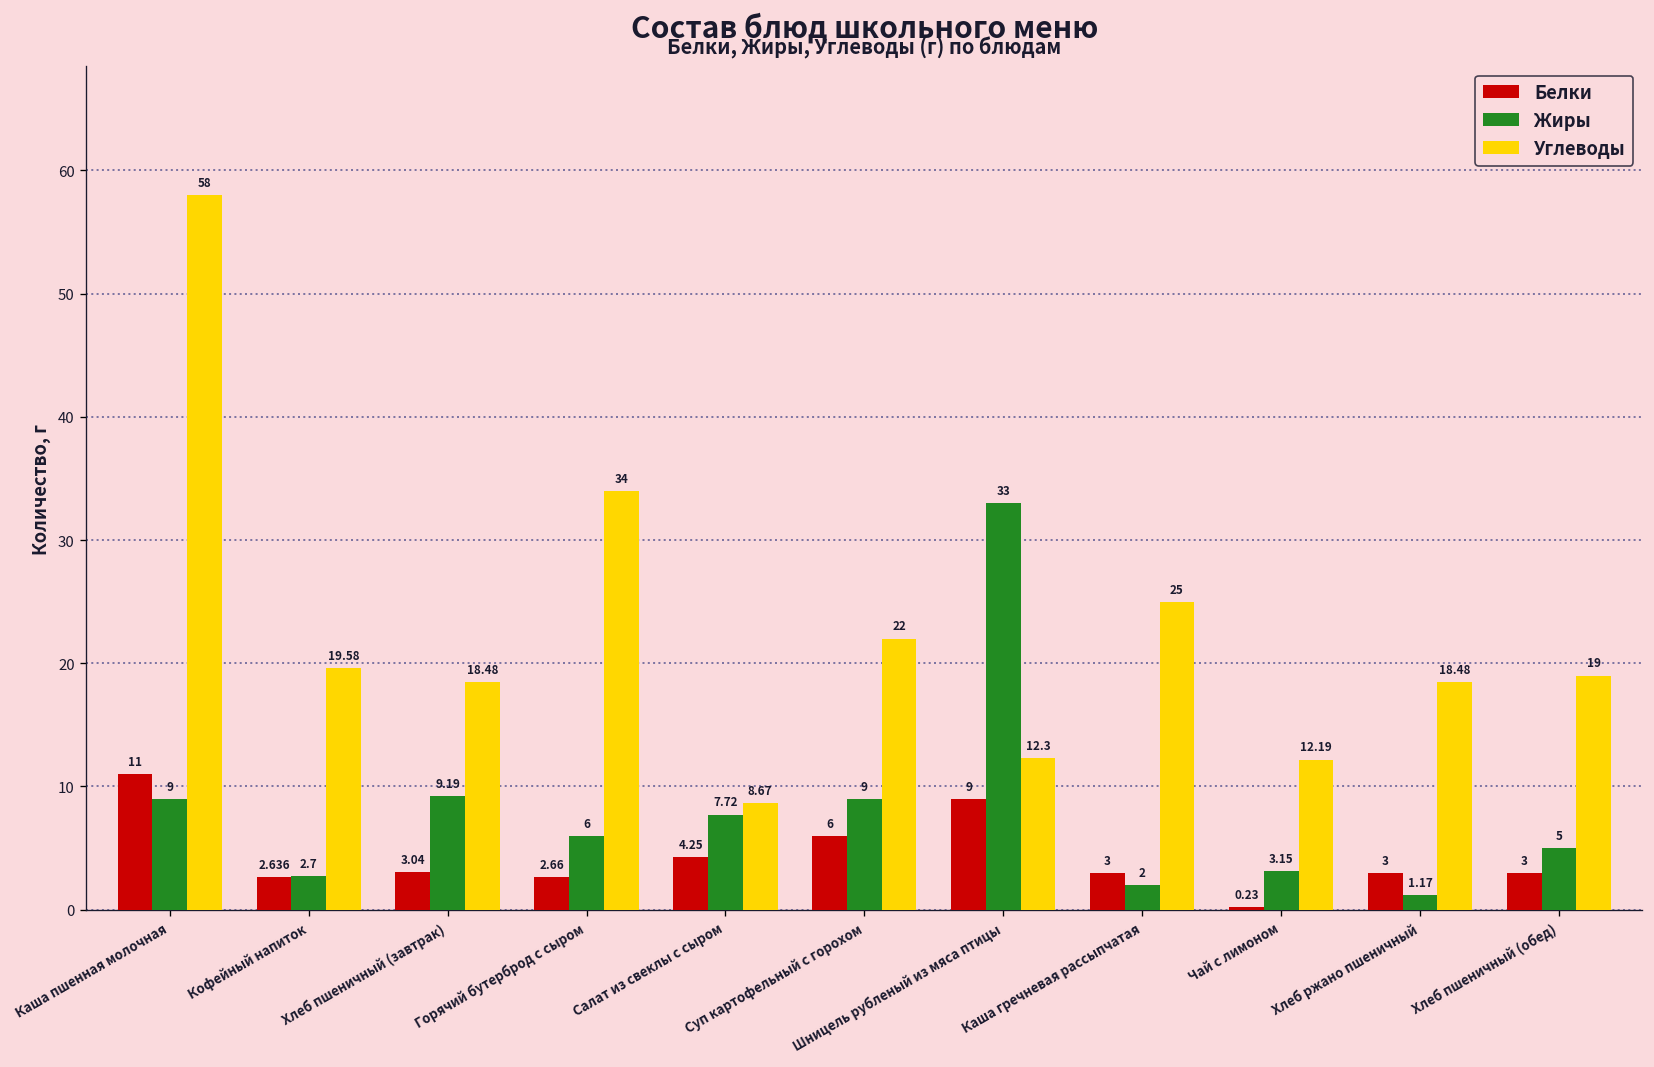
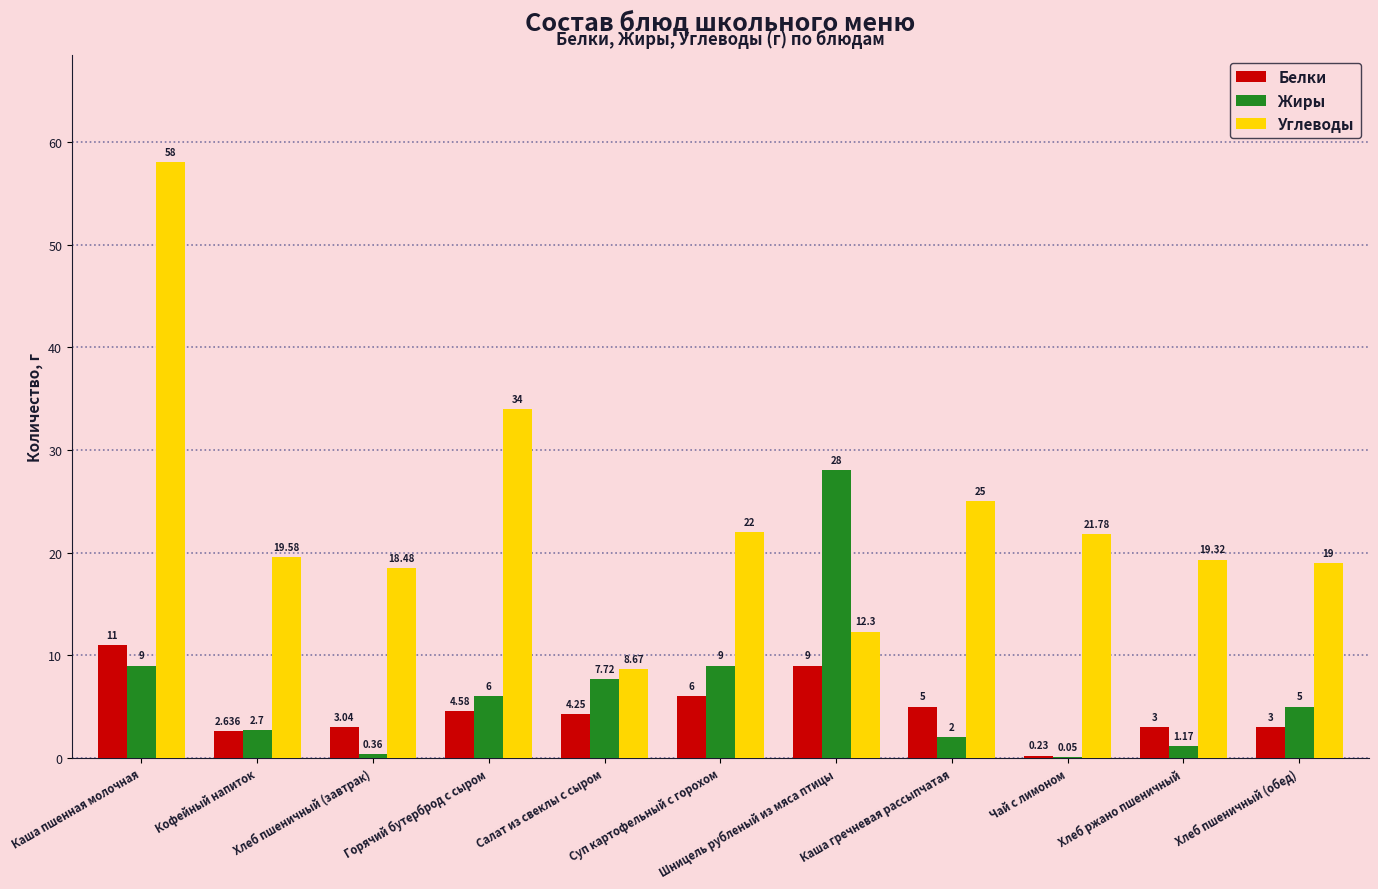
Жиры, Хлеб пшеничный (завтрак): 9.19 -> 0.36
Белки, Горячий бутерброд с сыром: 2.66 -> 4.58
Жиры, Шницель рубленый из мяса птицы: 33 -> 28
Белки, Каша гречневая рассыпчатая: 3 -> 5
Жиры, Чай с лимоном: 3.15 -> 0.05
Углеводы, Чай с лимоном: 12.19 -> 21.78
Углеводы, Хлеб ржано пшеничный: 18.48 -> 19.32
